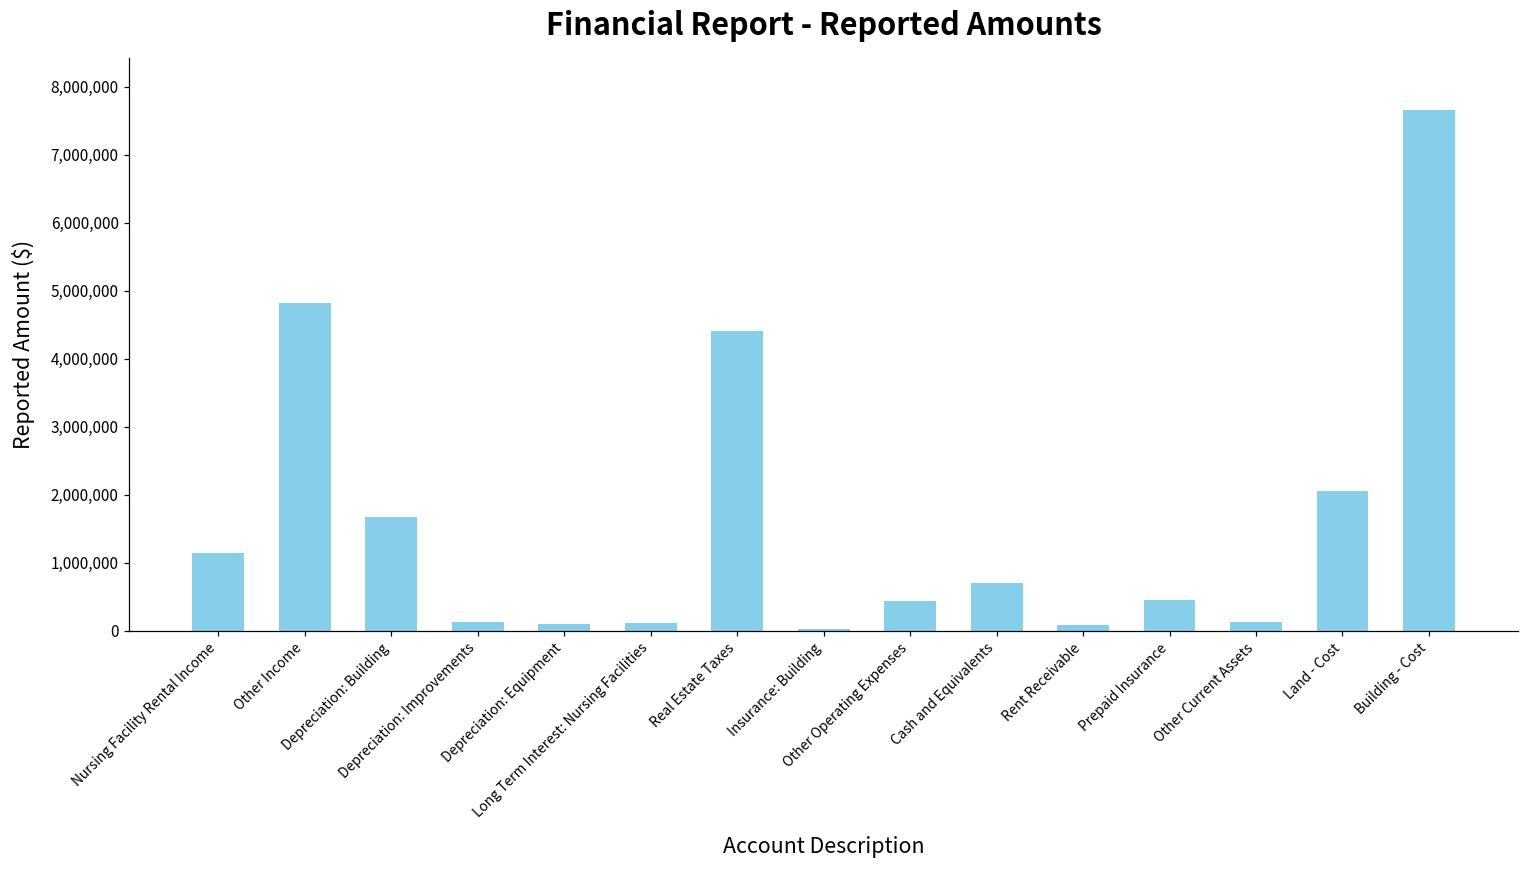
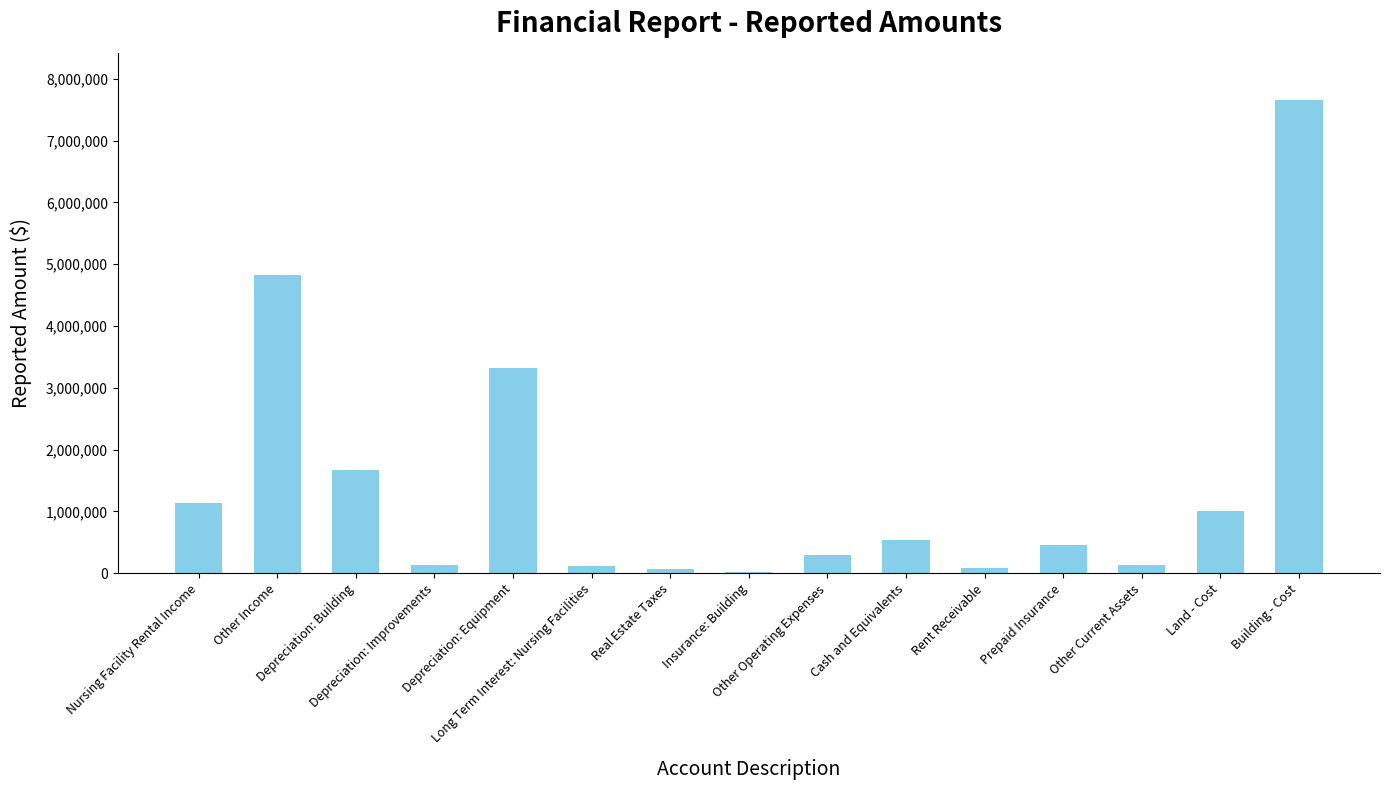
Depreciation: Equipment: 100,000 -> 3,300,000
Real Estate Taxes: 4,400,000 -> 100,000
Other Operating Expenses: 400,000 -> 300,000
Cash and Equivalents: 700,000 -> 500,000
Land - Cost: 2,100,000 -> 1,000,000
